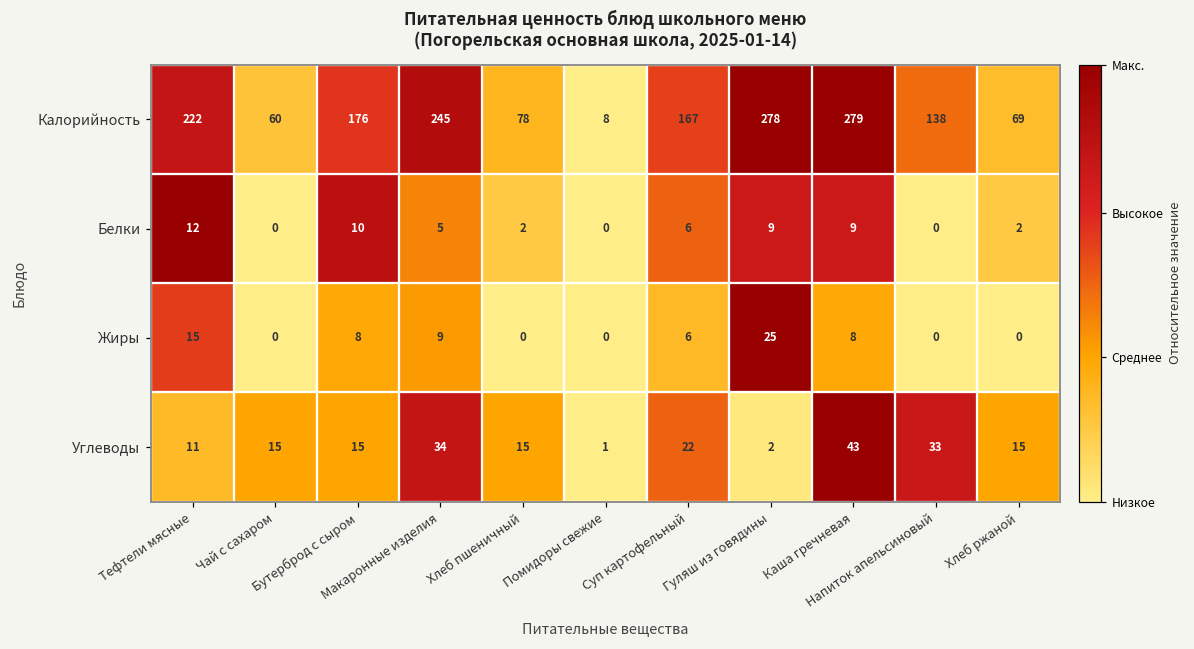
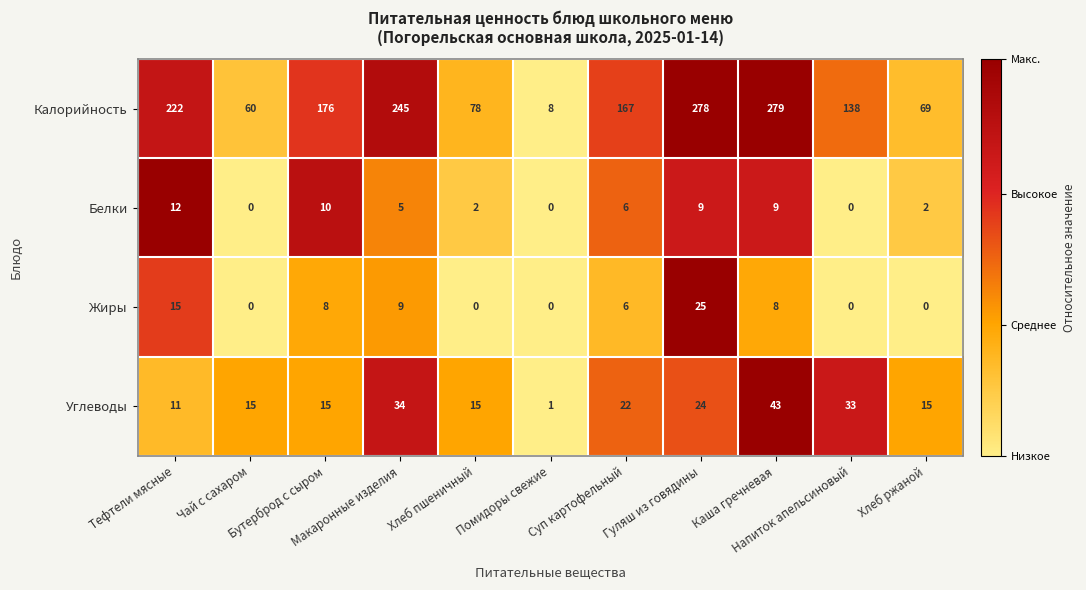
Углеводы, Гуляш из говядины: 2 -> 24
